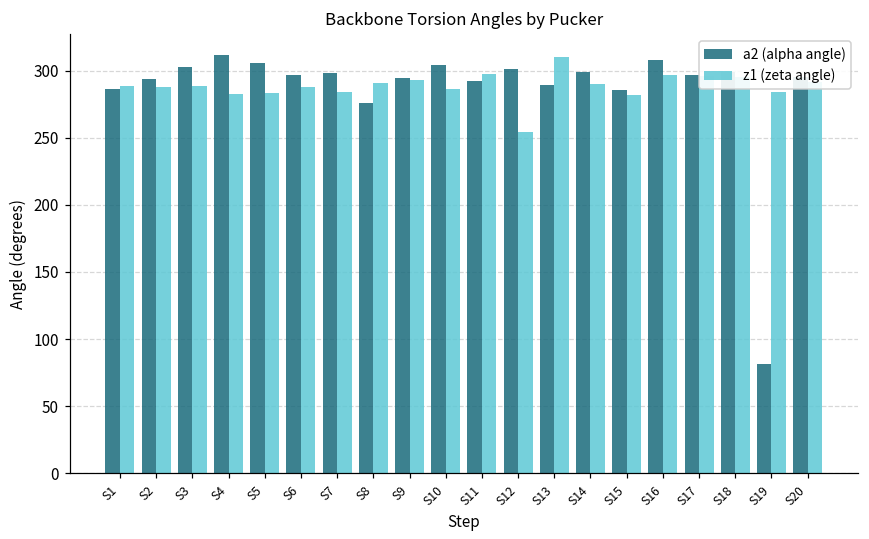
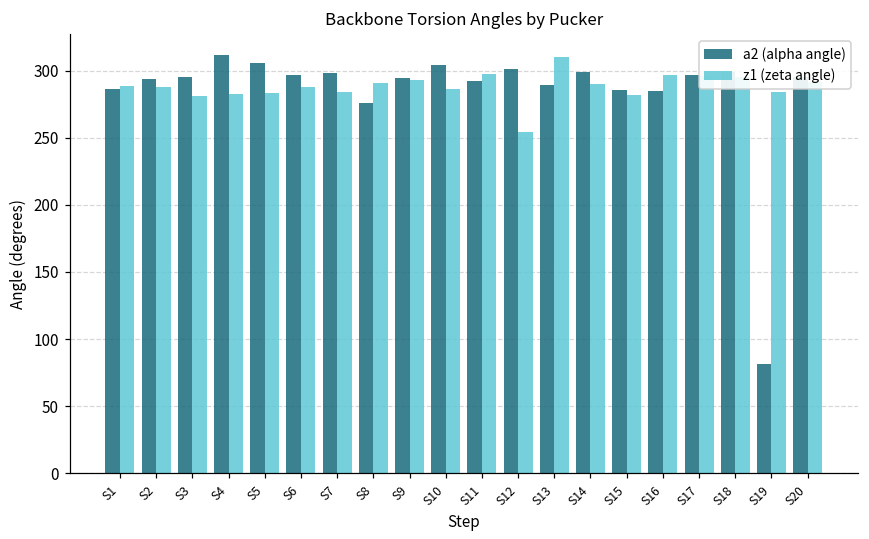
a2 (alpha angle), S3: 302 -> 296
z1 (zeta angle), S3: 288 -> 281
a2 (alpha angle), S16: 308 -> 285
